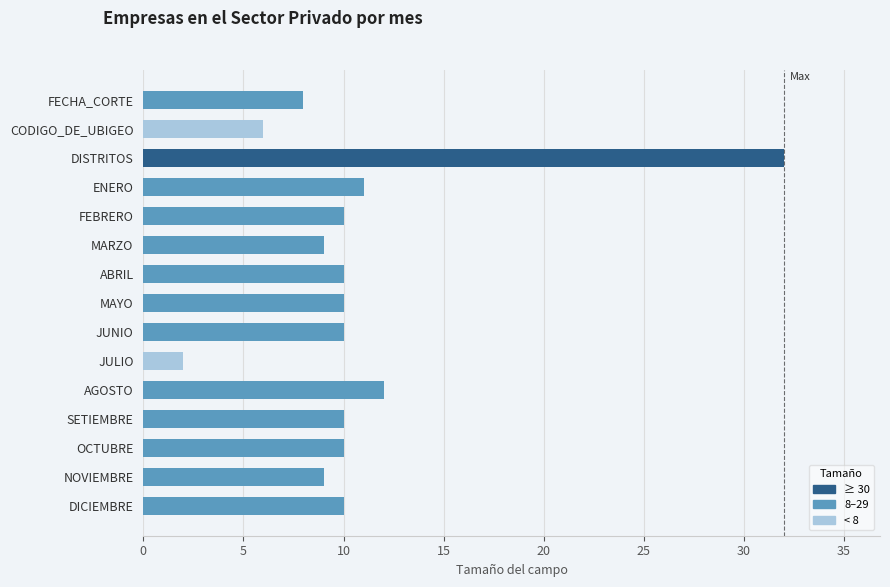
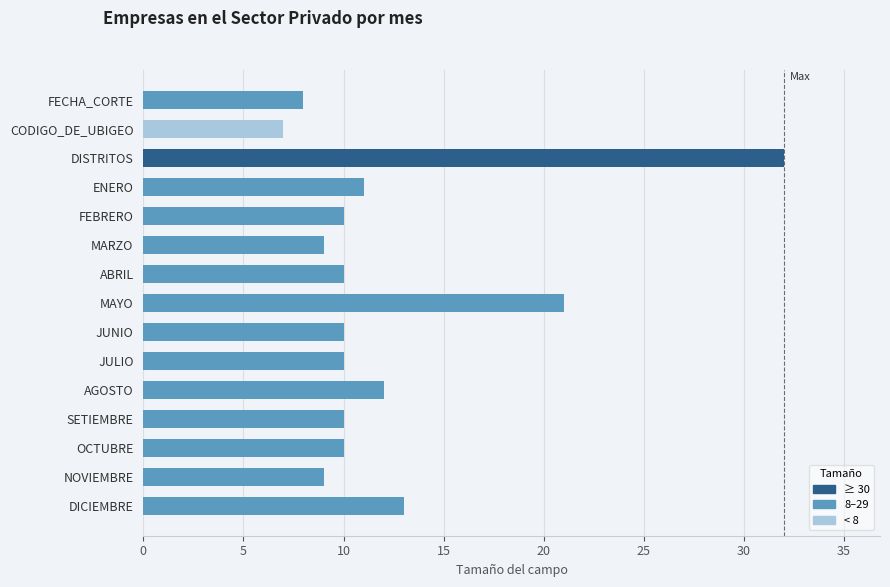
CODIGO_DE_UBIGEO: 6 -> 7
MAYO: 10 -> 21
JULIO: 2 -> 10
DICIEMBRE: 10 -> 13
